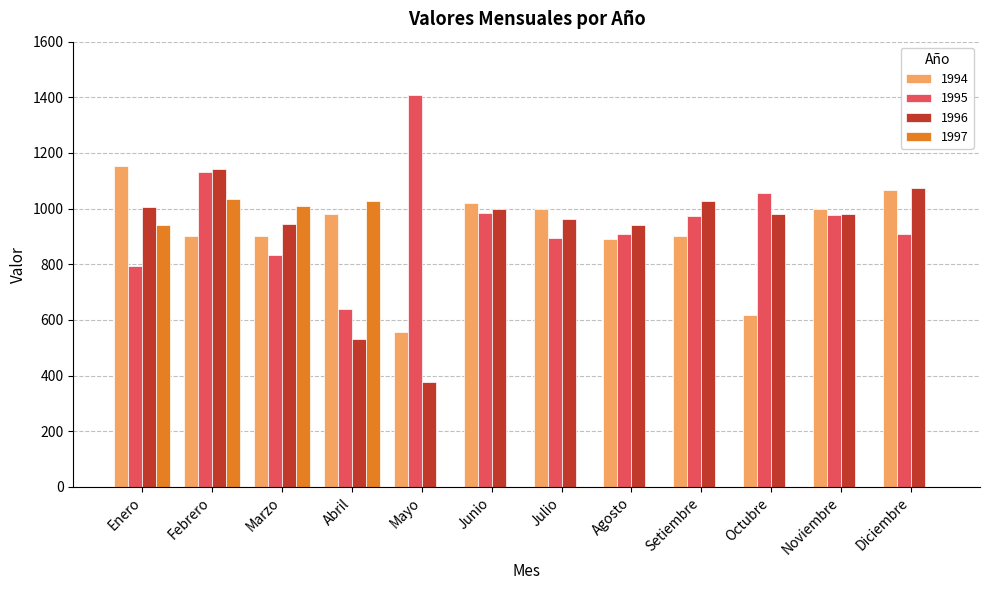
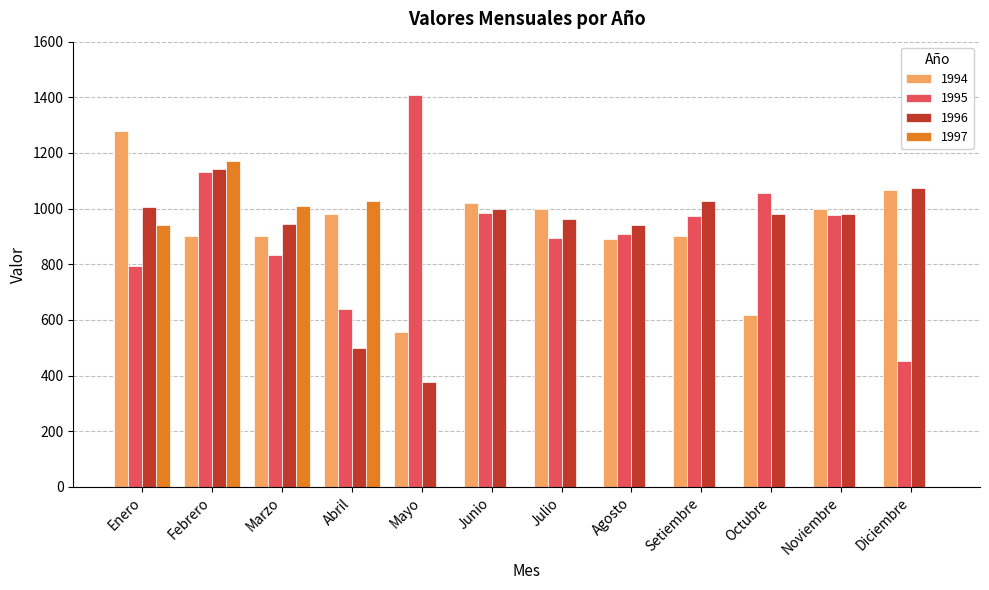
1994, Enero: 1160 -> 1280
1997, Febrero: 1030 -> 1170
1996, Abril: 530 -> 500
1995, Diciembre: 910 -> 450
